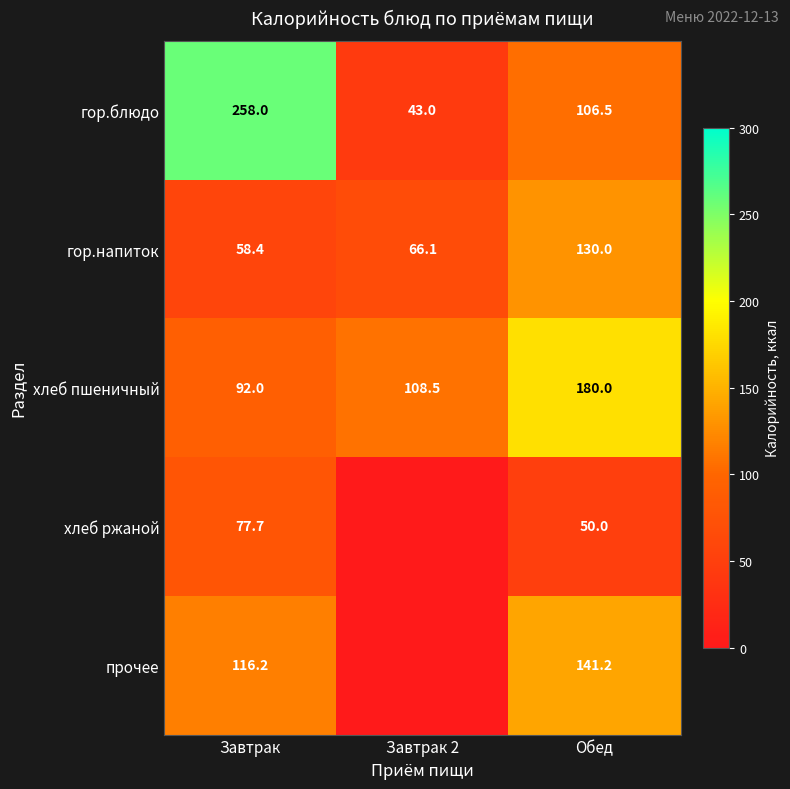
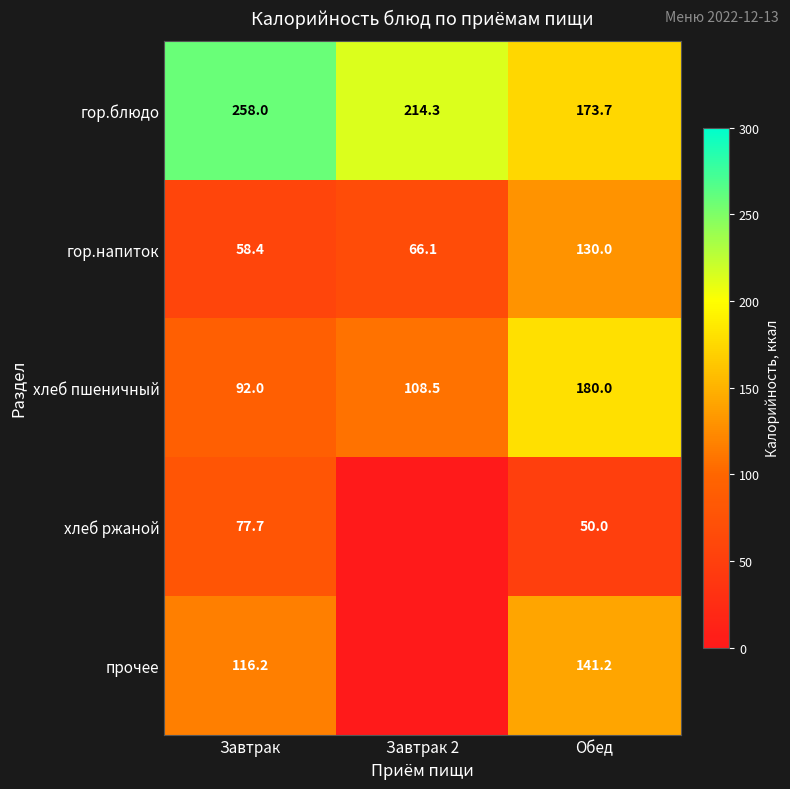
гор.блюдо, Завтрак 2: 43.0 -> 214.3
гор.блюдо, Обед: 106.5 -> 173.7
